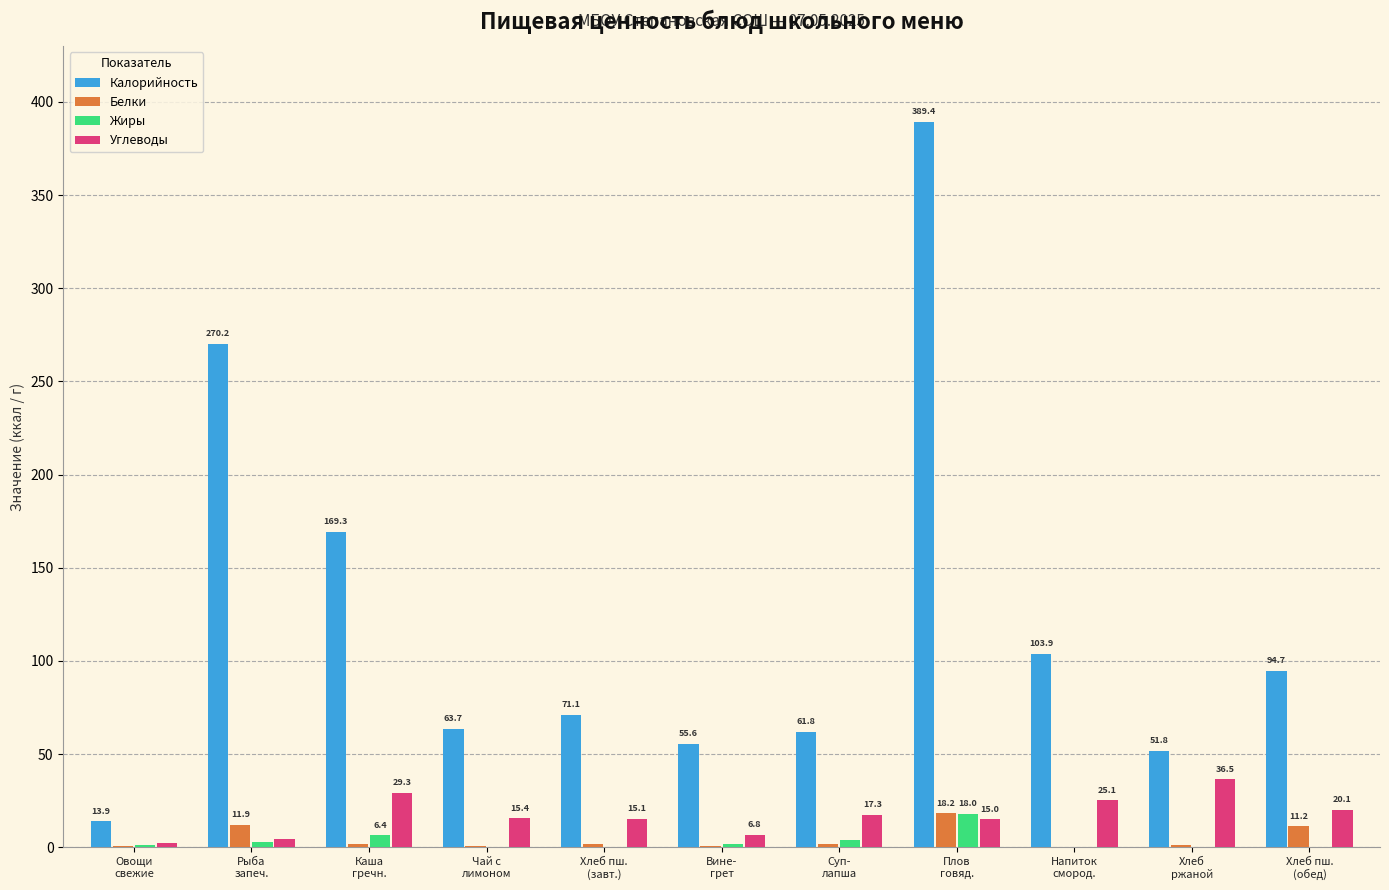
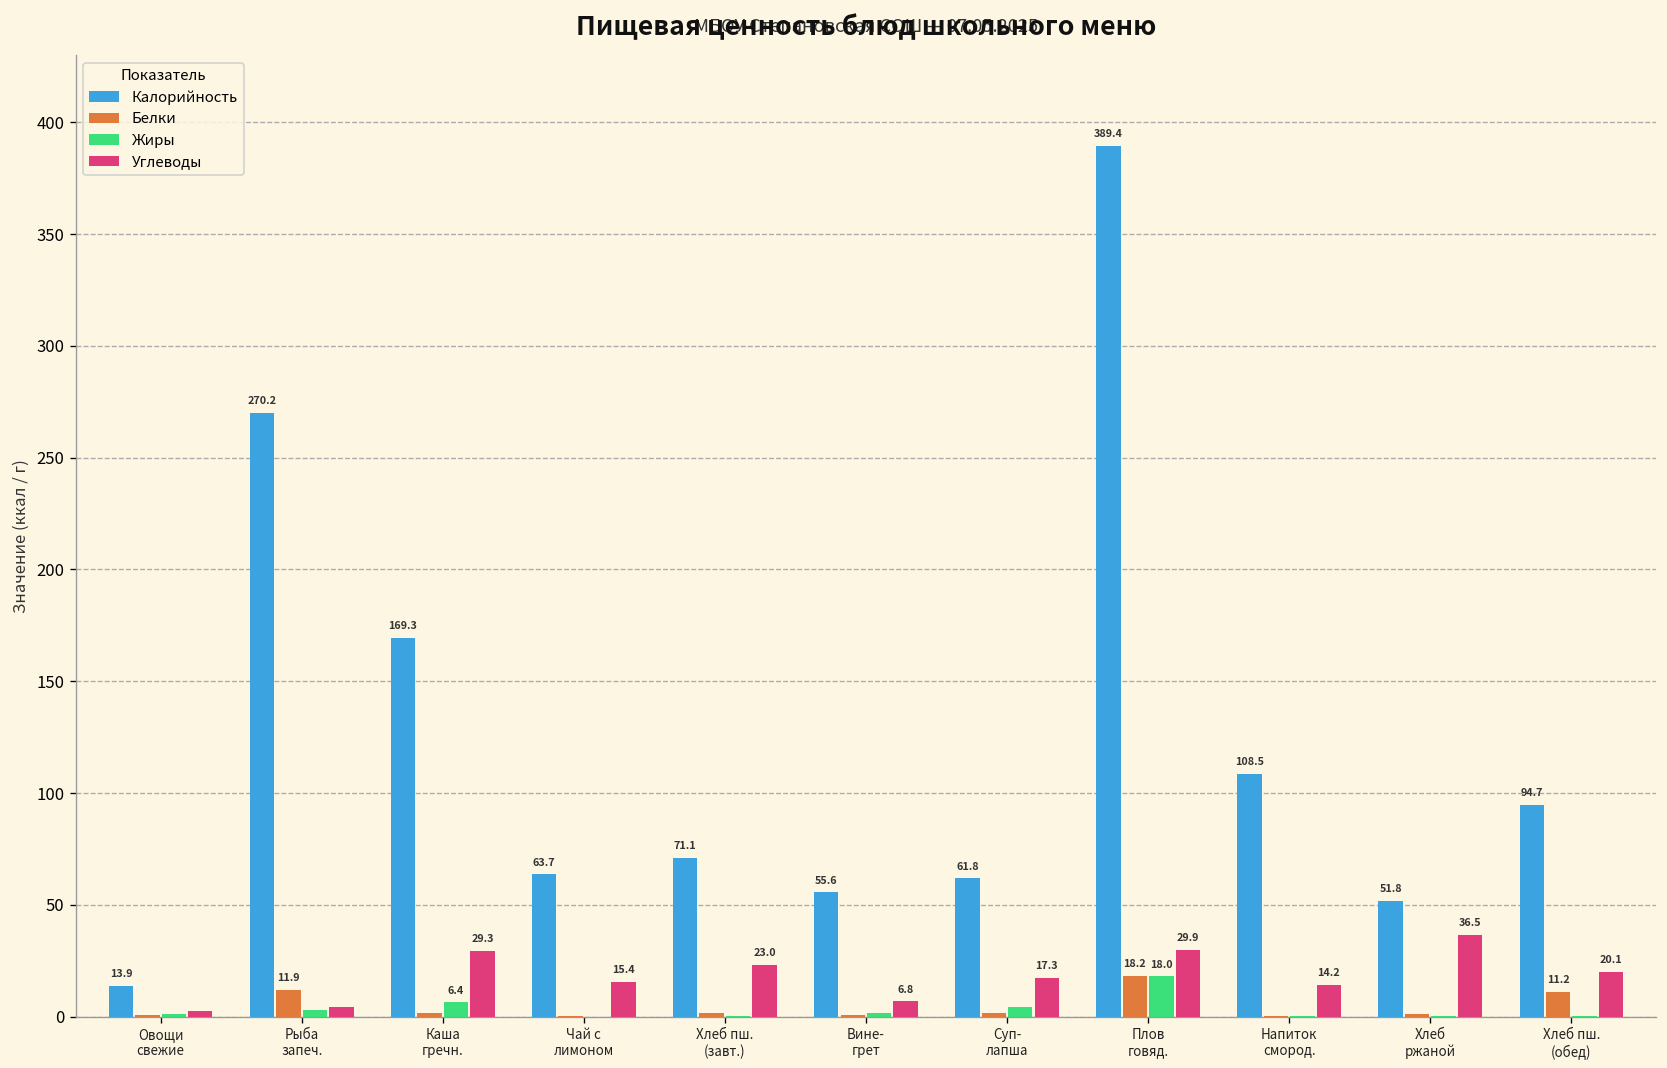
Углеводы, Хлеб пш. (завт.): 15.1 -> 23.0
Углеводы, Плов говяд.: 15.0 -> 29.9
Калорийность, Напиток смород.: 103.9 -> 108.5
Углеводы, Напиток смород.: 25.1 -> 14.2
